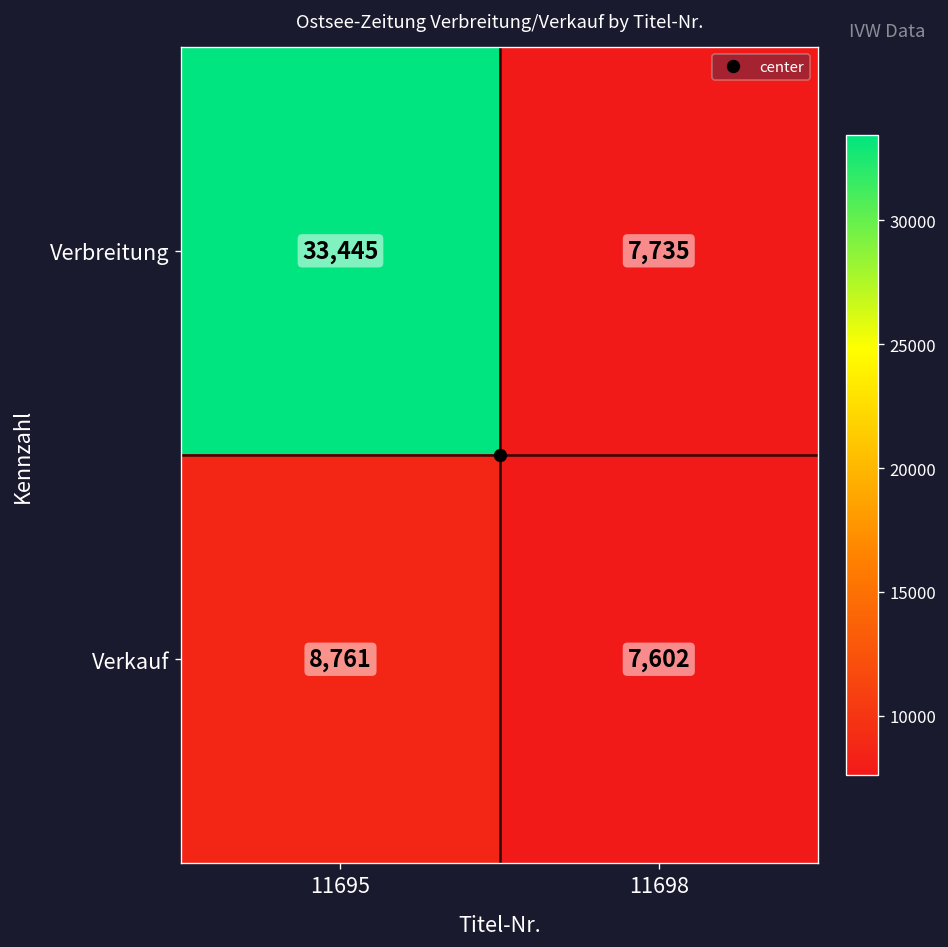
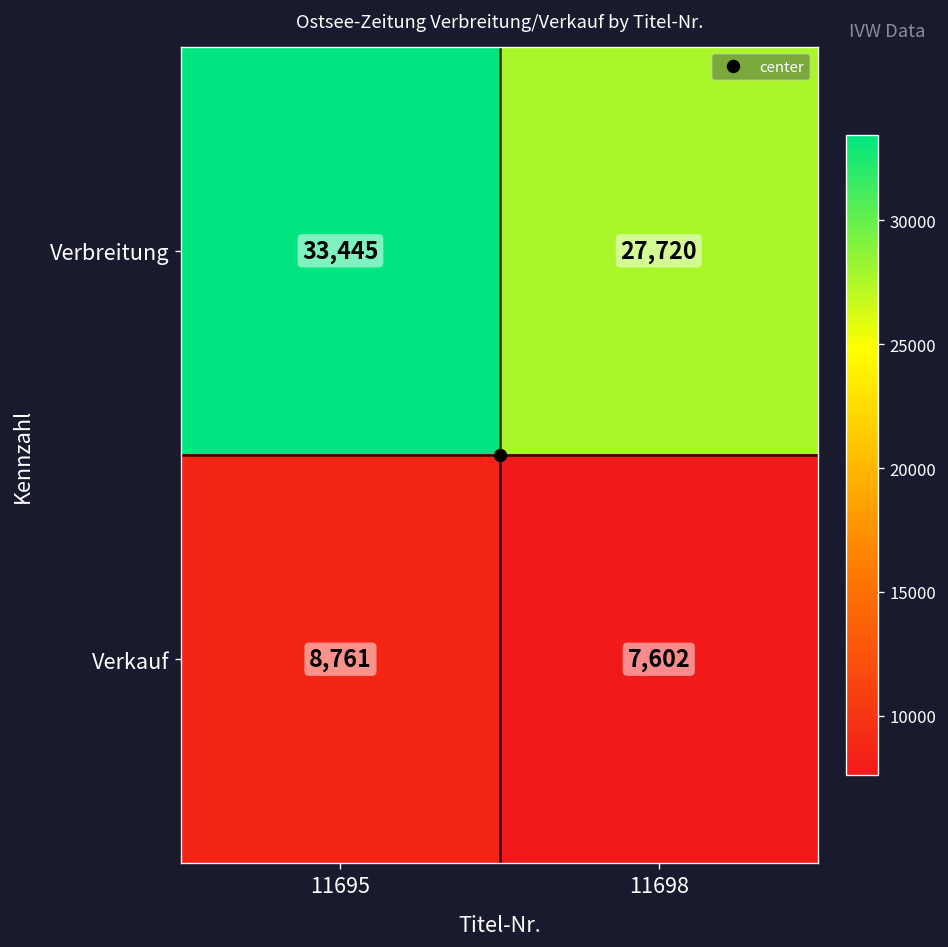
Verbreitung, 11698: 7,735 -> 27,720
